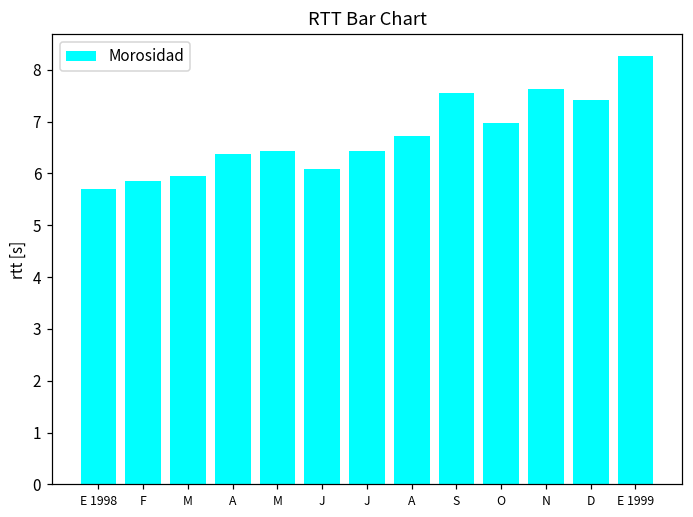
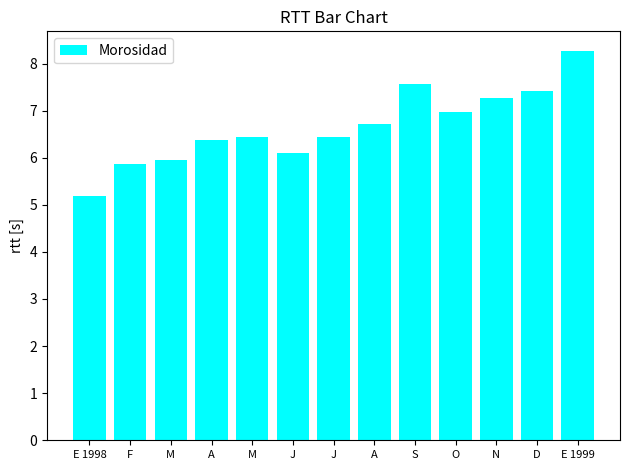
E 1998: 5.7 -> 5.2
N: 7.6 -> 7.3
